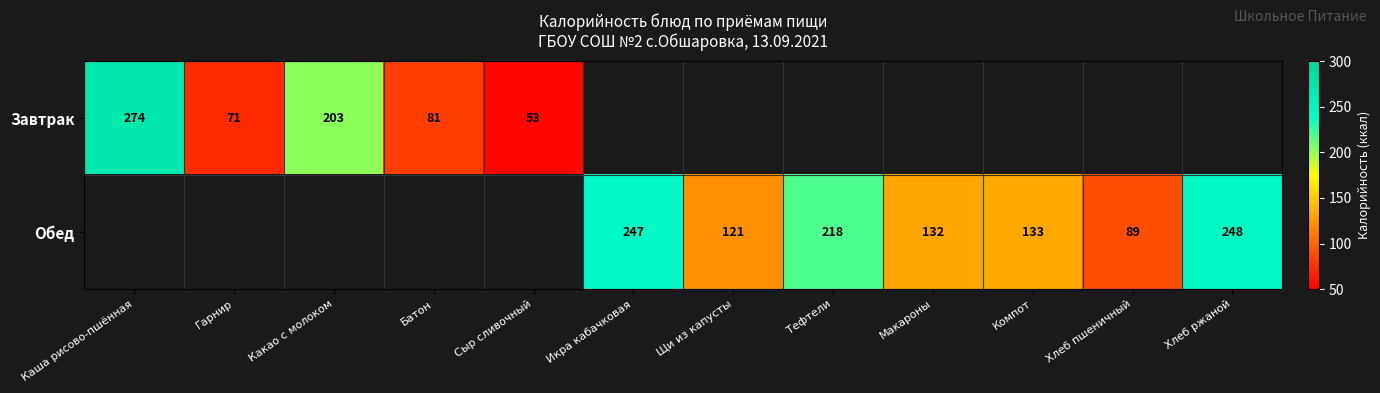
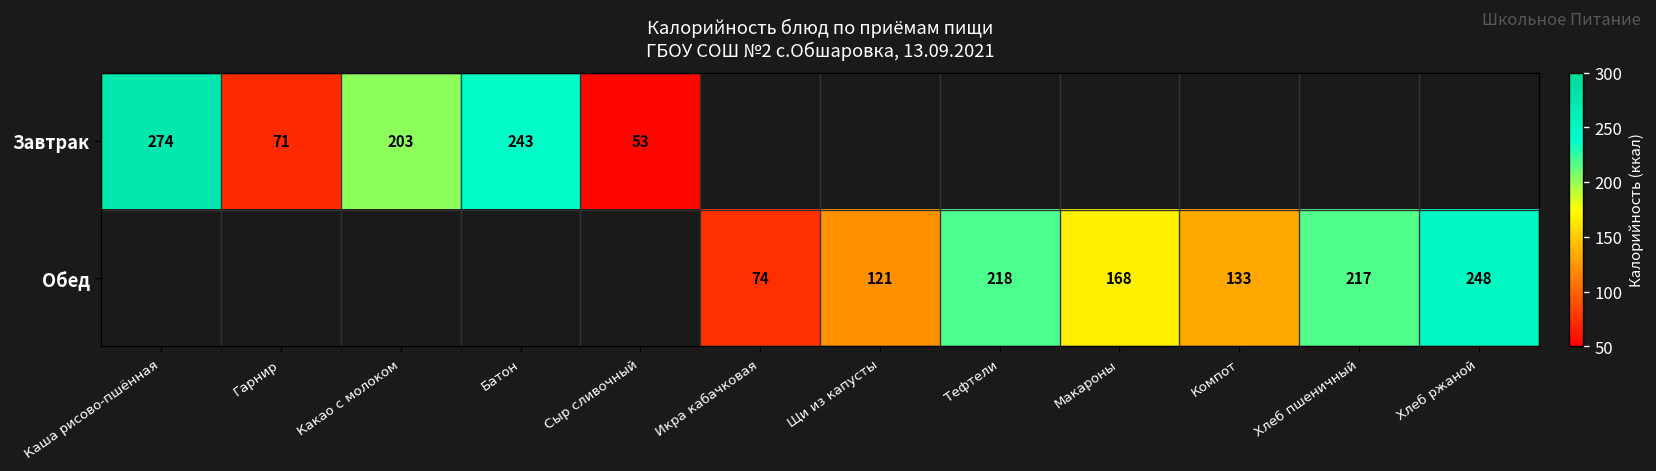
Завтрак, Батон: 81 -> 243
Обед, Икра кабачковая: 247 -> 74
Обед, Макароны: 132 -> 168
Обед, Хлеб пшеничный: 89 -> 217
